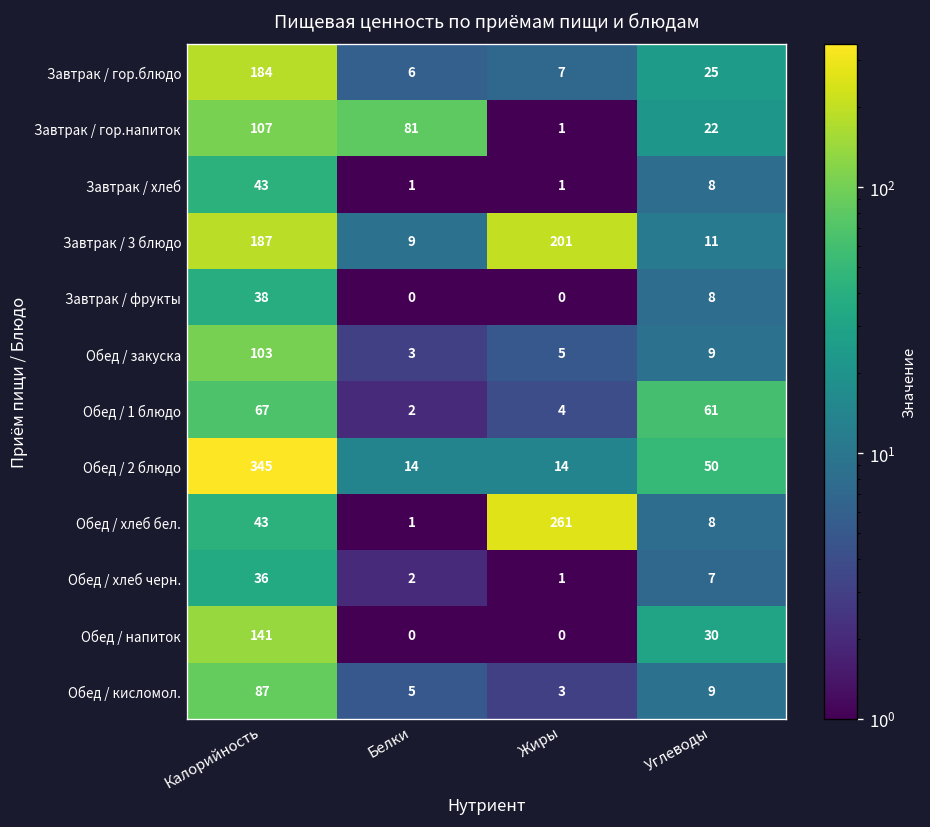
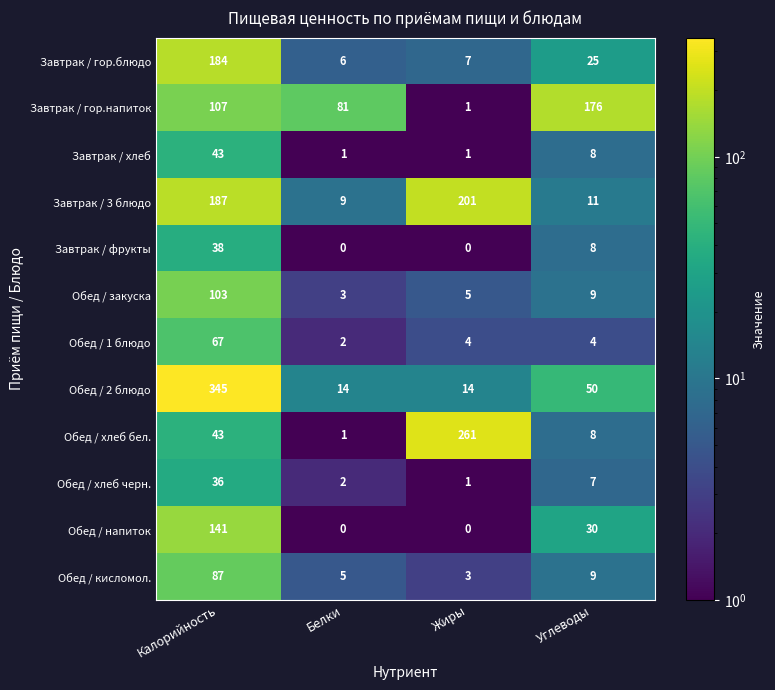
Завтрак / гор.напиток, Углеводы: 22 -> 176
Обед / 1 блюдо, Углеводы: 61 -> 4
